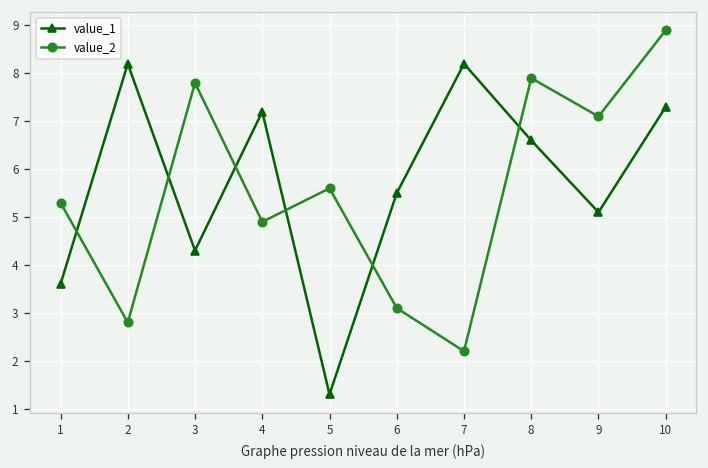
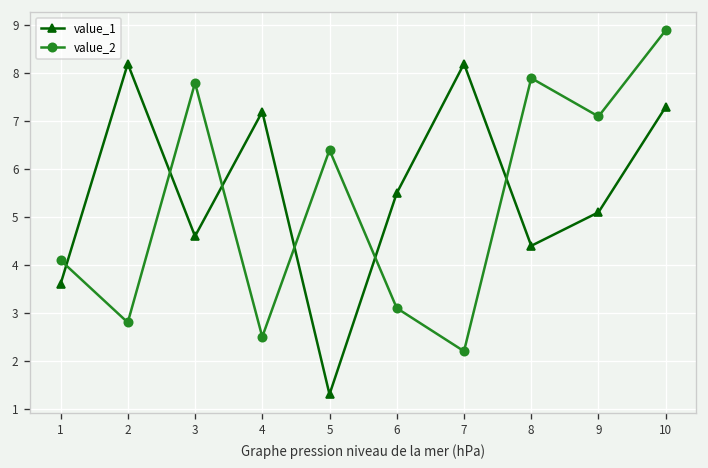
value_2, 1: 5.3 -> 4.1
value_1, 3: 4.3 -> 4.6
value_2, 4: 4.9 -> 2.5
value_2, 5: 5.6 -> 6.4
value_1, 8: 6.6 -> 4.4
